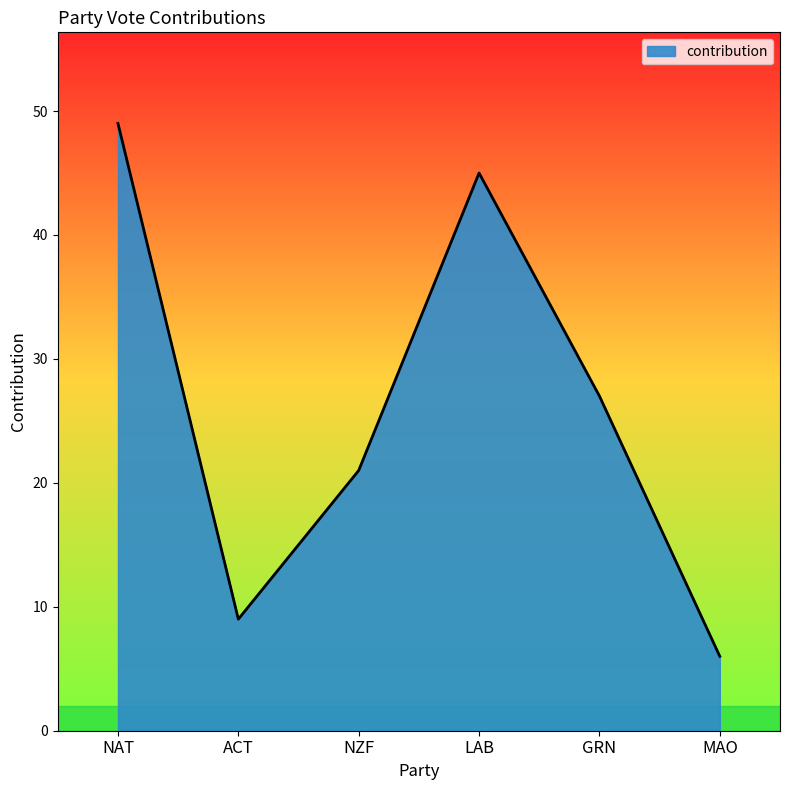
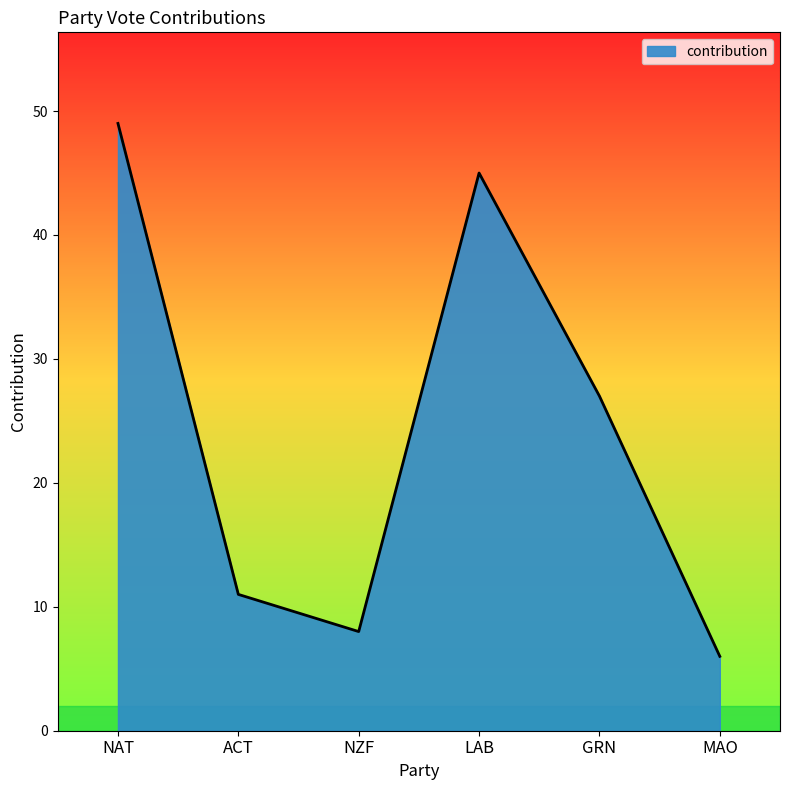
ACT: 9 -> 11
NZF: 21 -> 8
